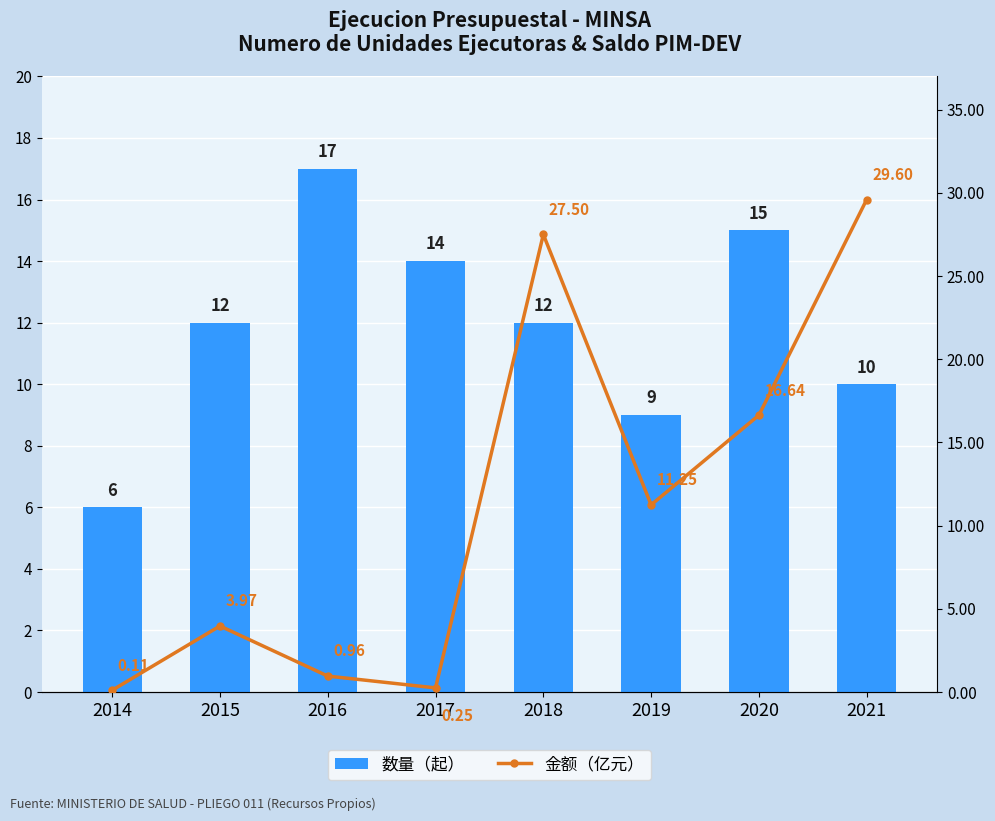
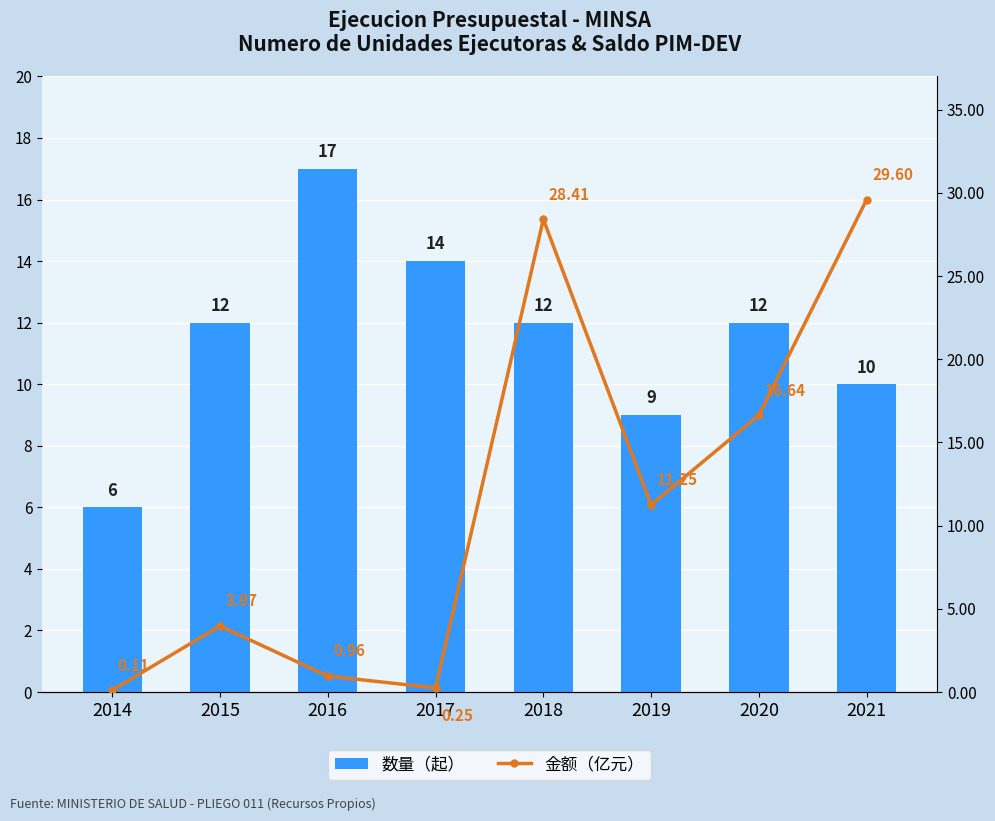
数量（起）, 2020: 15 -> 12
金额（亿元）, 2018: 27.50 -> 28.41
